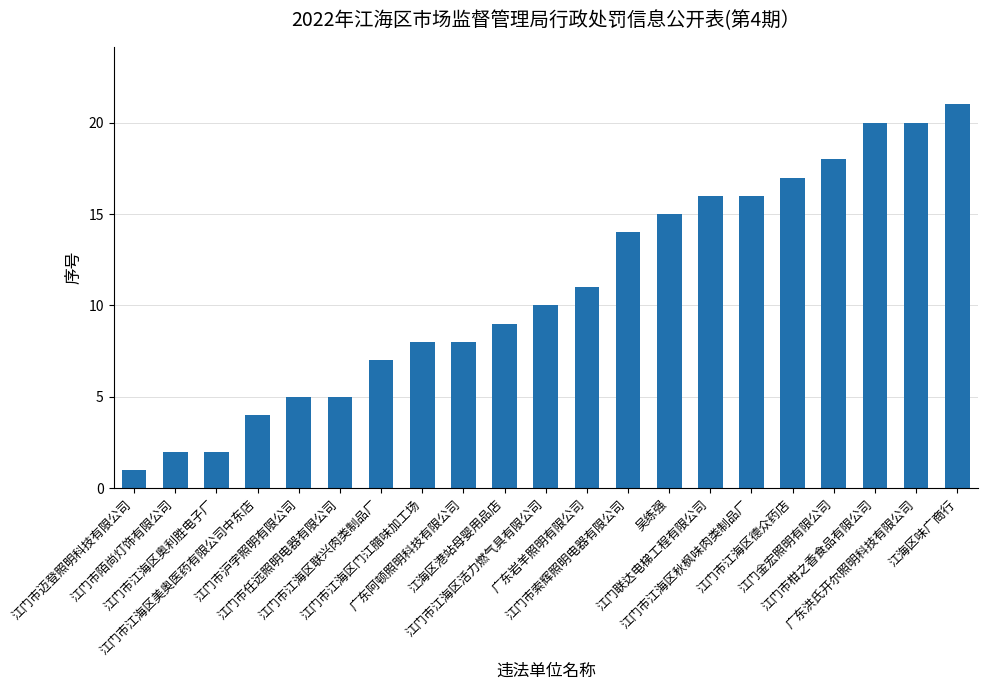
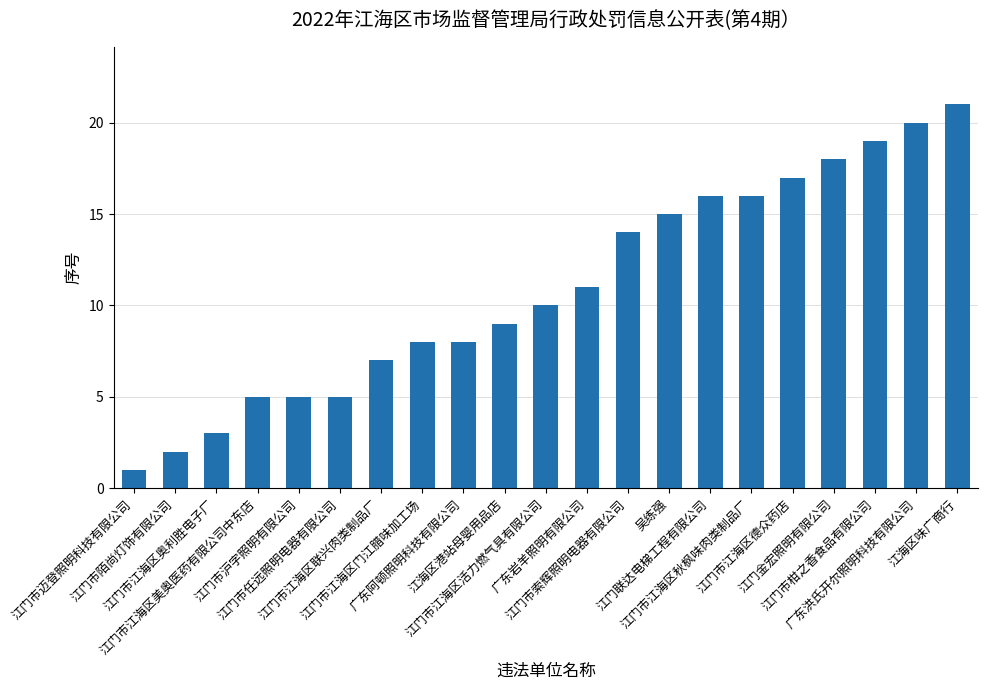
江门市江海区奥利胜电子厂: 2 -> 3
江门市江海区美奥医药有限公司中东店: 4 -> 5
江门市柑之香食品有限公司: 20 -> 19
